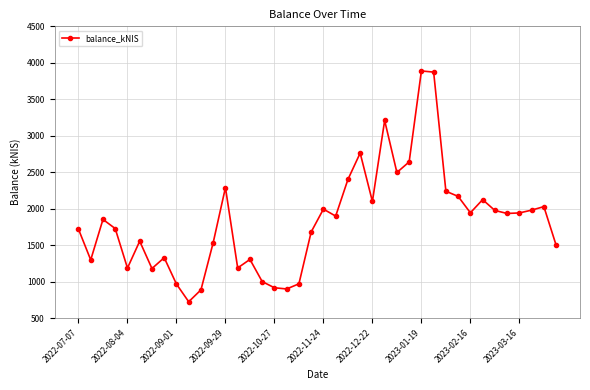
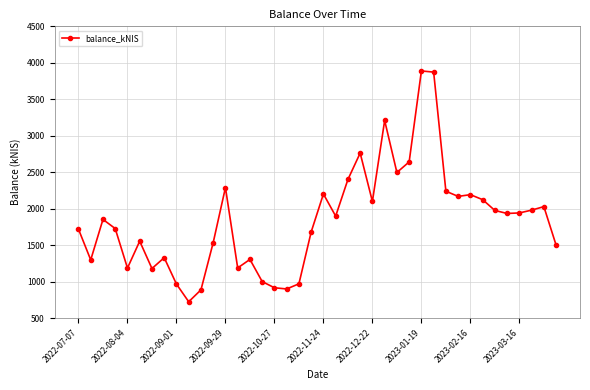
2022-11-24: 2000 -> 2200
2023-02-16: 1900 -> 2200
